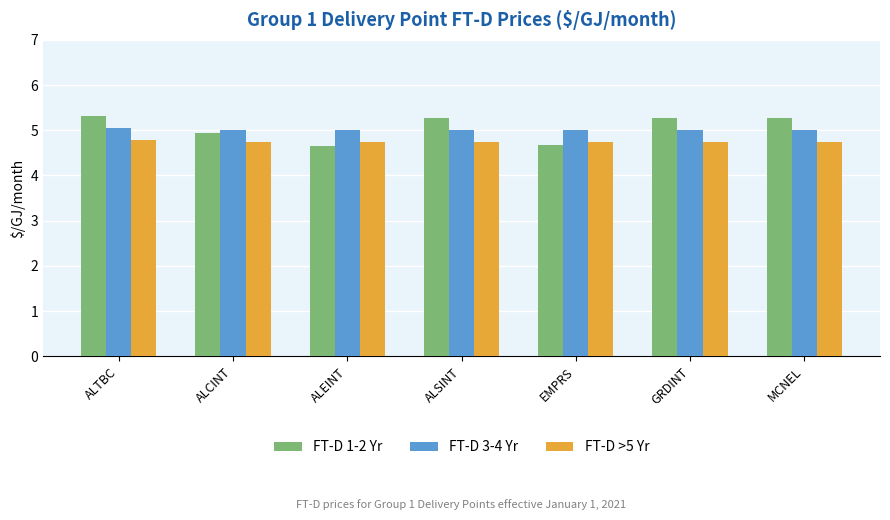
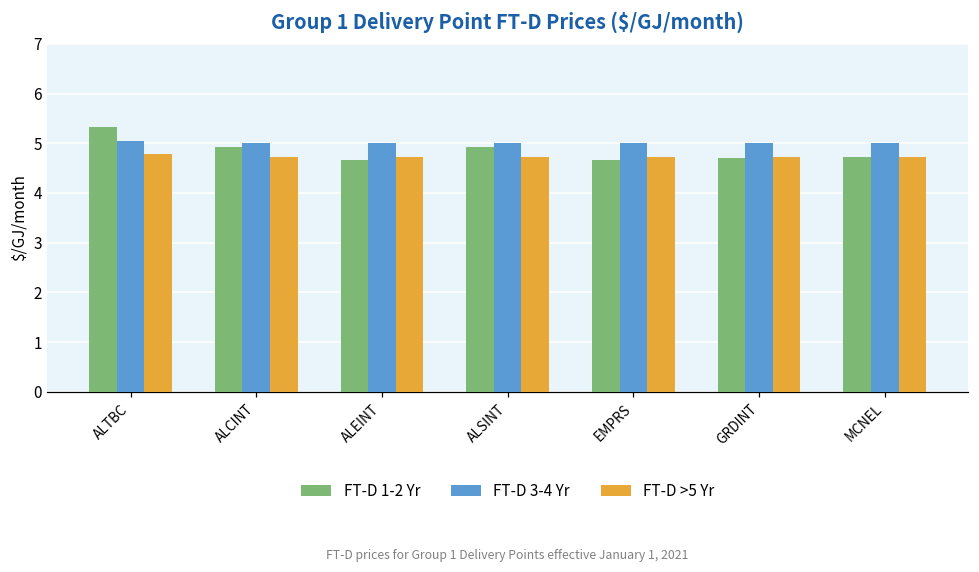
FT-D 1-2 Yr, ALSINT: 5.3 -> 4.9
FT-D 1-2 Yr, GRDINT: 5.3 -> 4.7
FT-D 1-2 Yr, MCNEL: 5.3 -> 4.7
